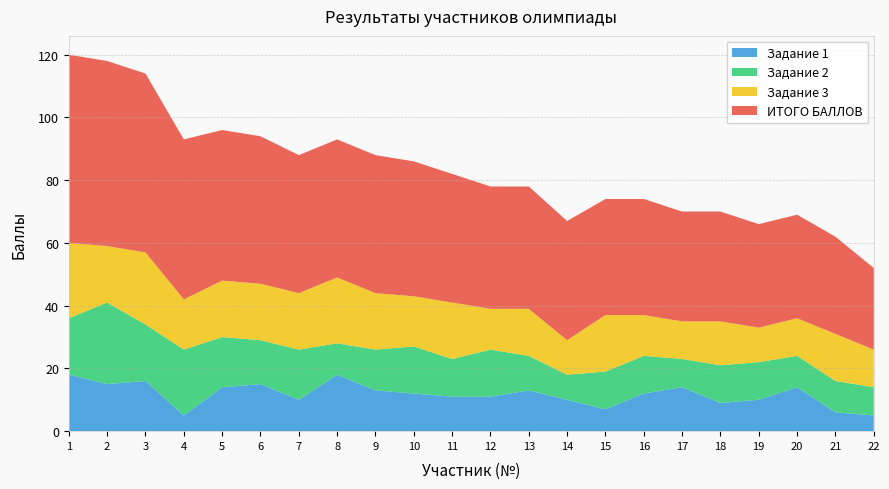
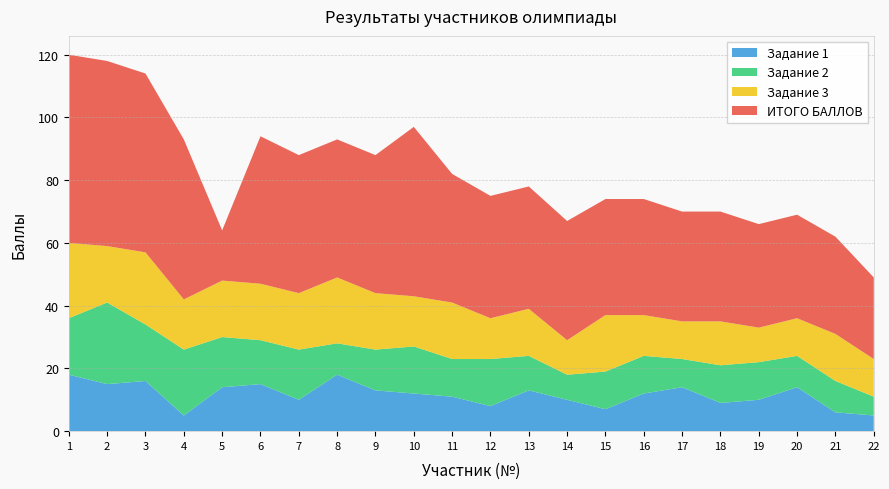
ИТОГО БАЛЛОВ, 5: 48 -> 16
ИТОГО БАЛЛОВ, 10: 43 -> 54
Задание 1, 12: 11 -> 8
Задание 2, 22: 9 -> 6
